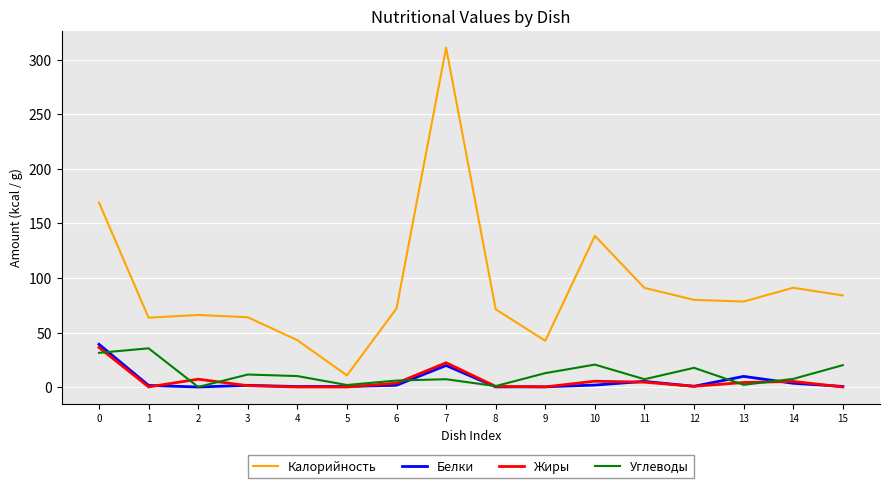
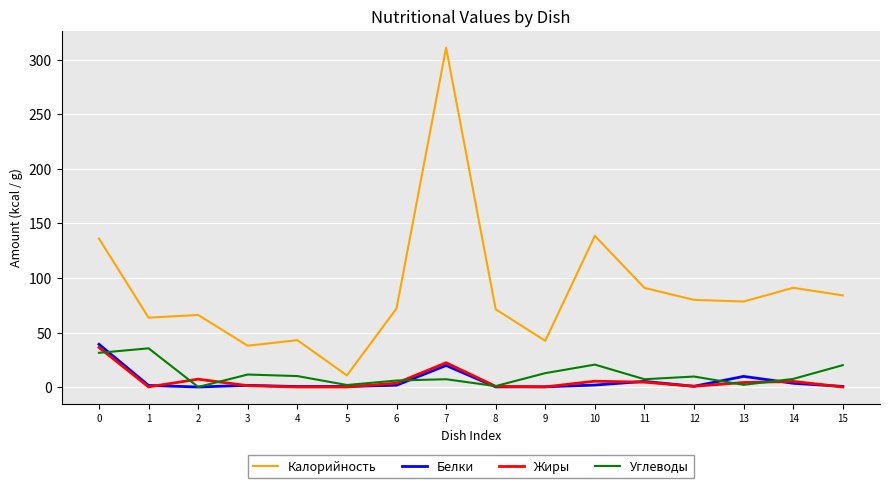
Калорийность, 0: 169 -> 136
Калорийность, 3: 64 -> 38
Углеводы, 12: 18 -> 10
